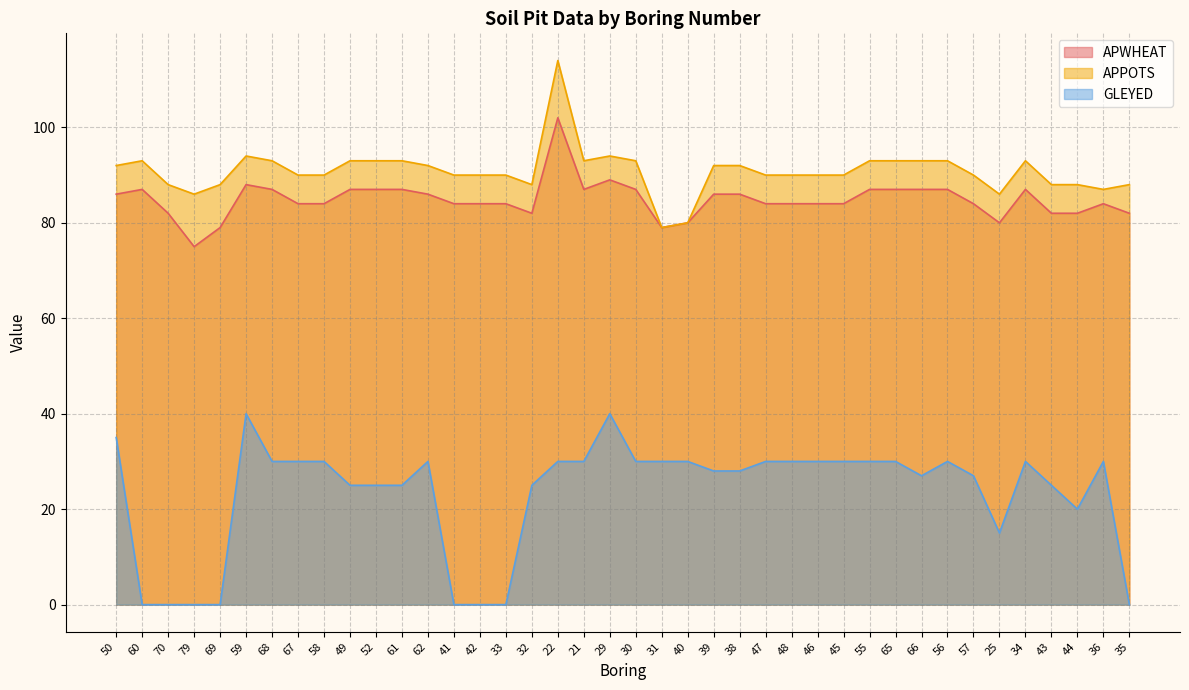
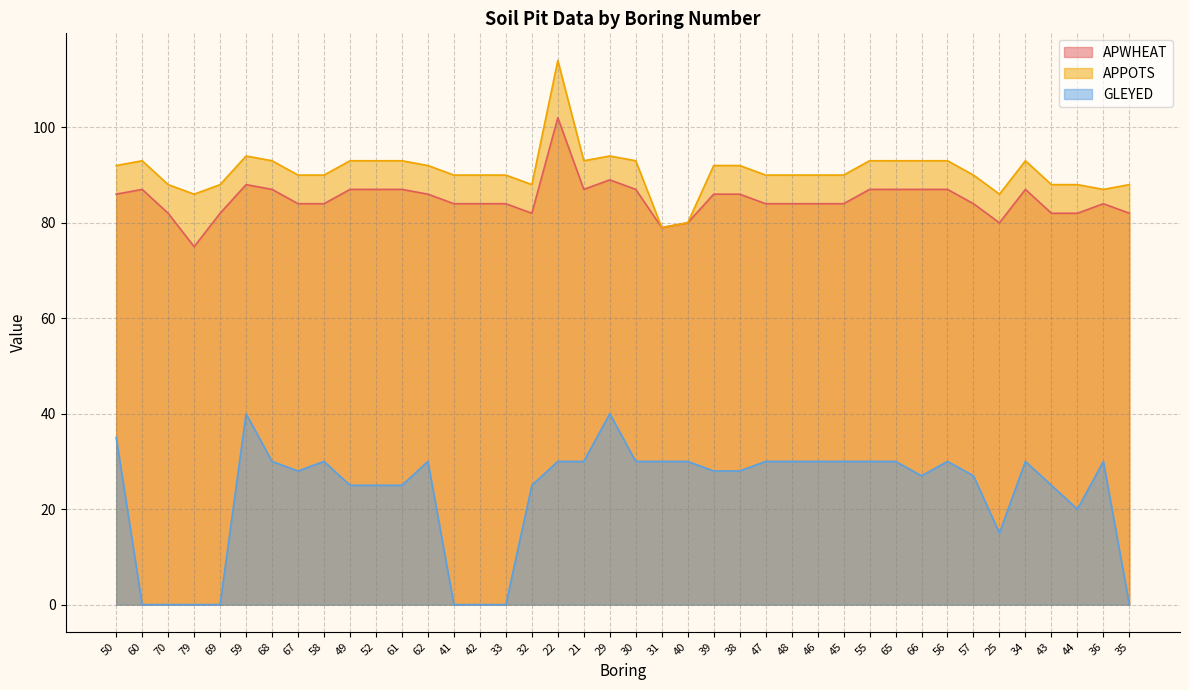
APWHEAT, 69: 79 -> 82
GLEYED, 67: 30 -> 28
